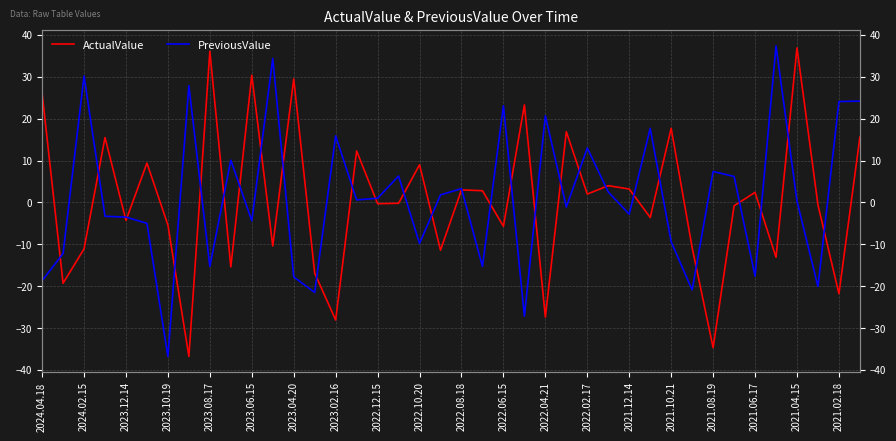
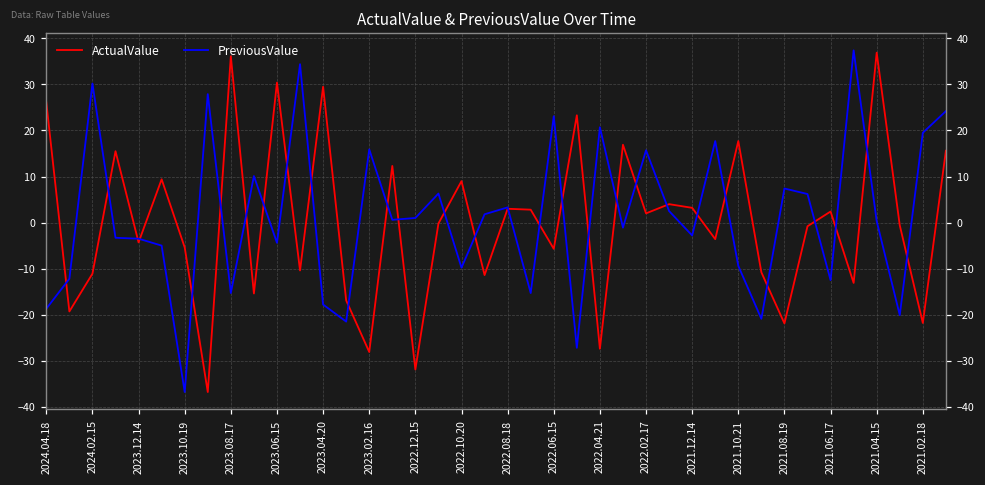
ActualValue, 2022.12.15: 0 -> -32
PreviousValue, 2022.02.17: 13 -> 16
ActualValue, 2021.08.19: -35 -> -22
PreviousValue, 2021.06.17: -18 -> -13
PreviousValue, 2021.02.18: 24 -> 20
